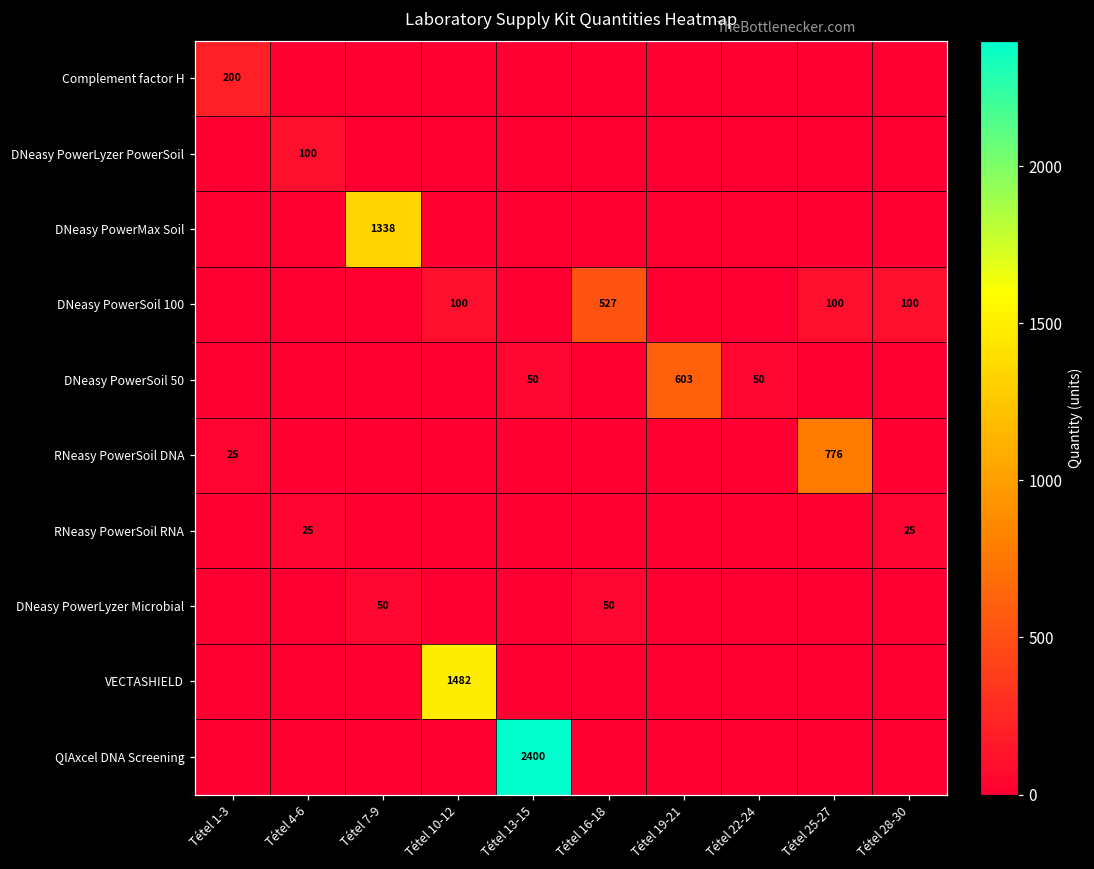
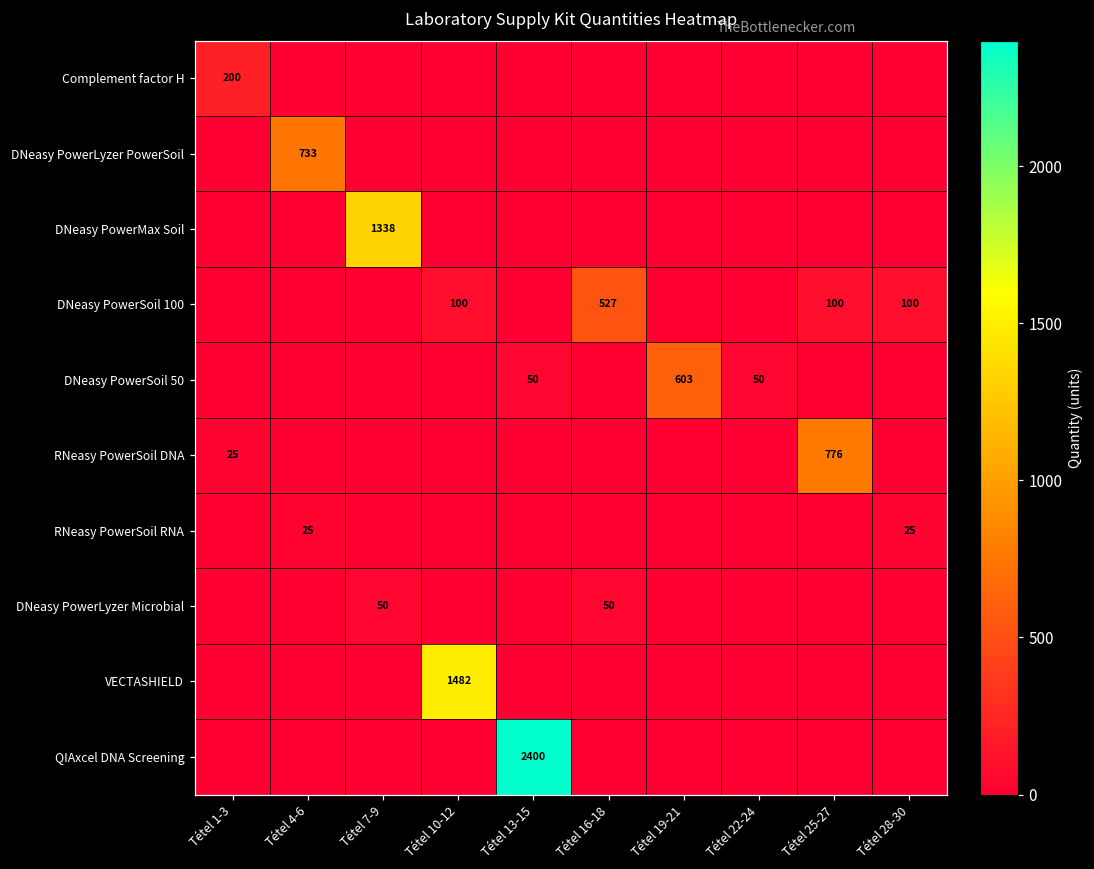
DNeasy PowerLyzer PowerSoil, Tétel 4-6: 100 -> 733
